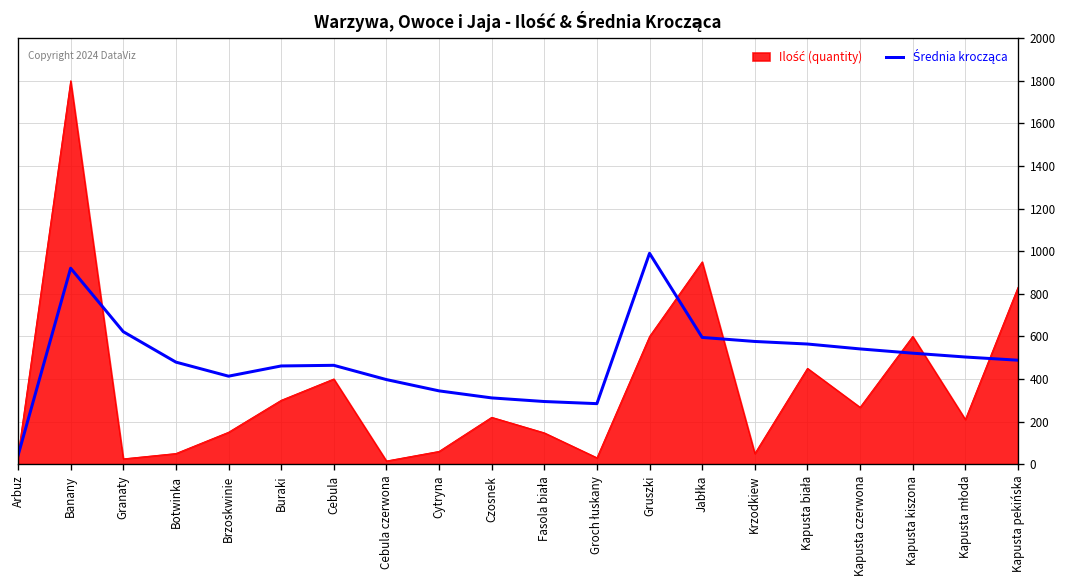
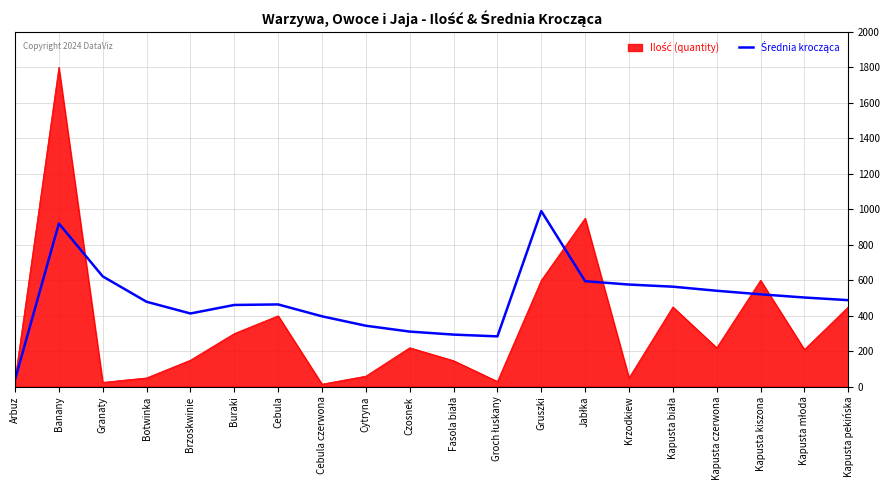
Ilość (quantity), Kapusta czerwona: 270 -> 220
Ilość (quantity), Kapusta pekińska: 830 -> 450
